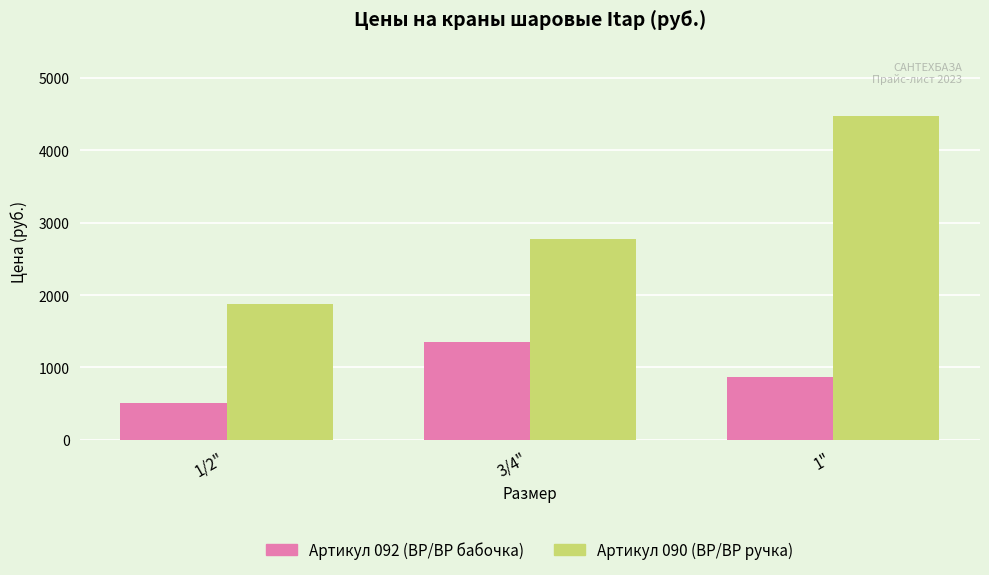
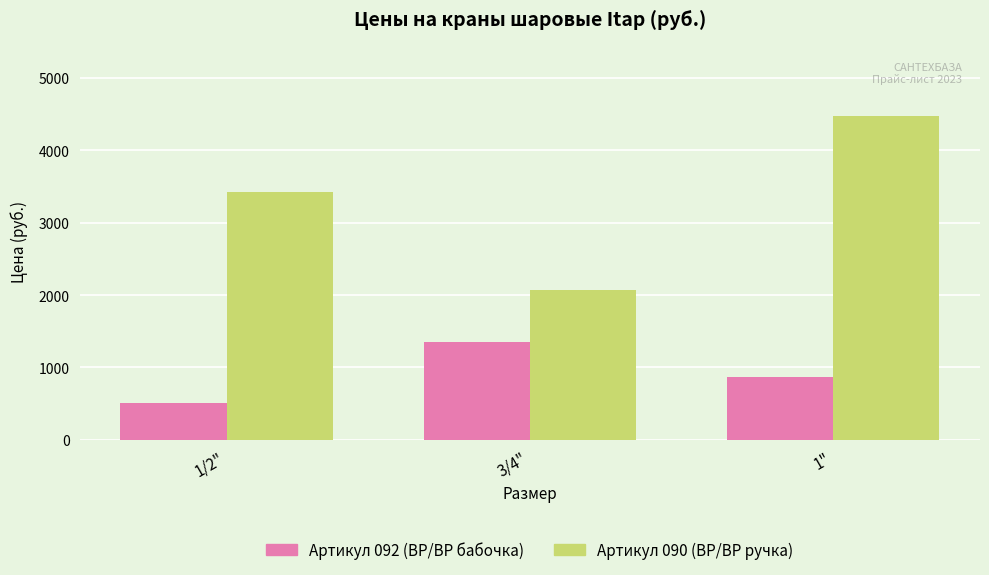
Артикул 090 (ВР/ВР ручка), 1/2": 1900 -> 3400
Артикул 090 (ВР/ВР ручка), 3/4": 2800 -> 2100
